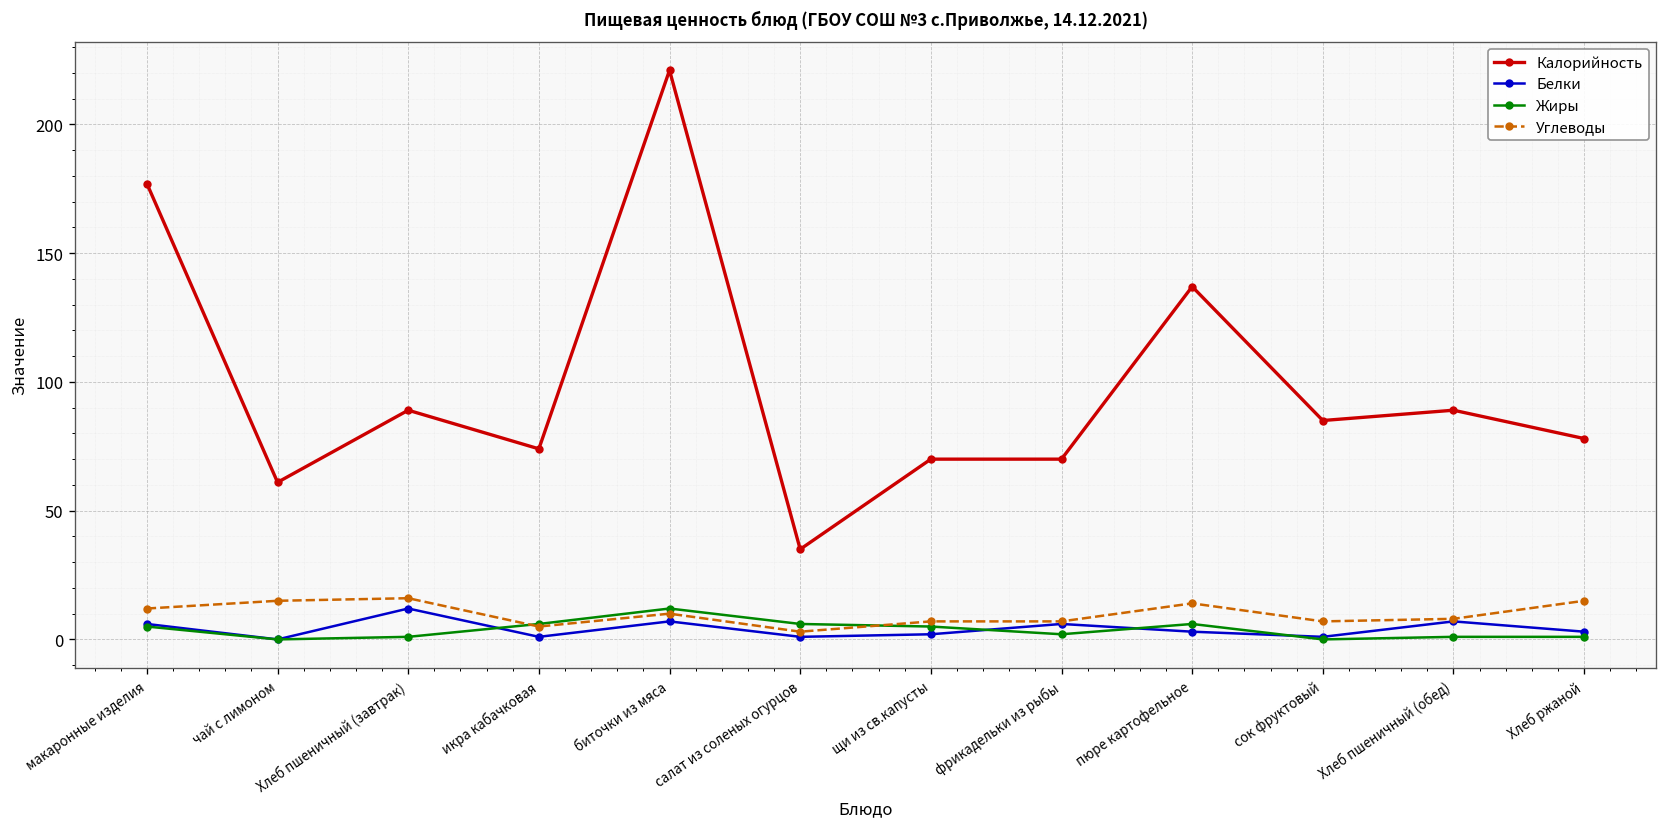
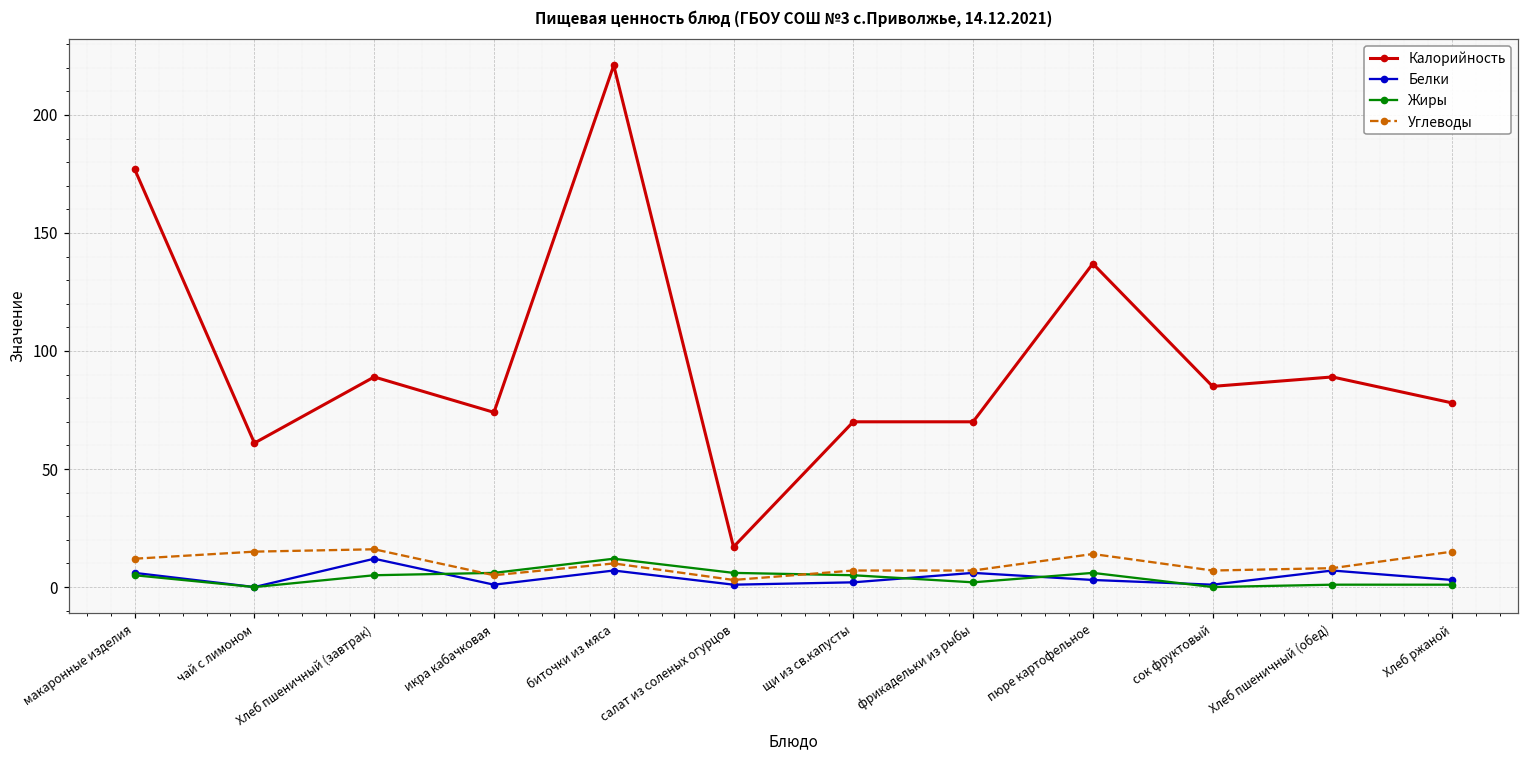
Жиры, Хлеб пшеничный (завтрак): 1 -> 5
Калорийность, салат из соленых огурцов: 35 -> 17
